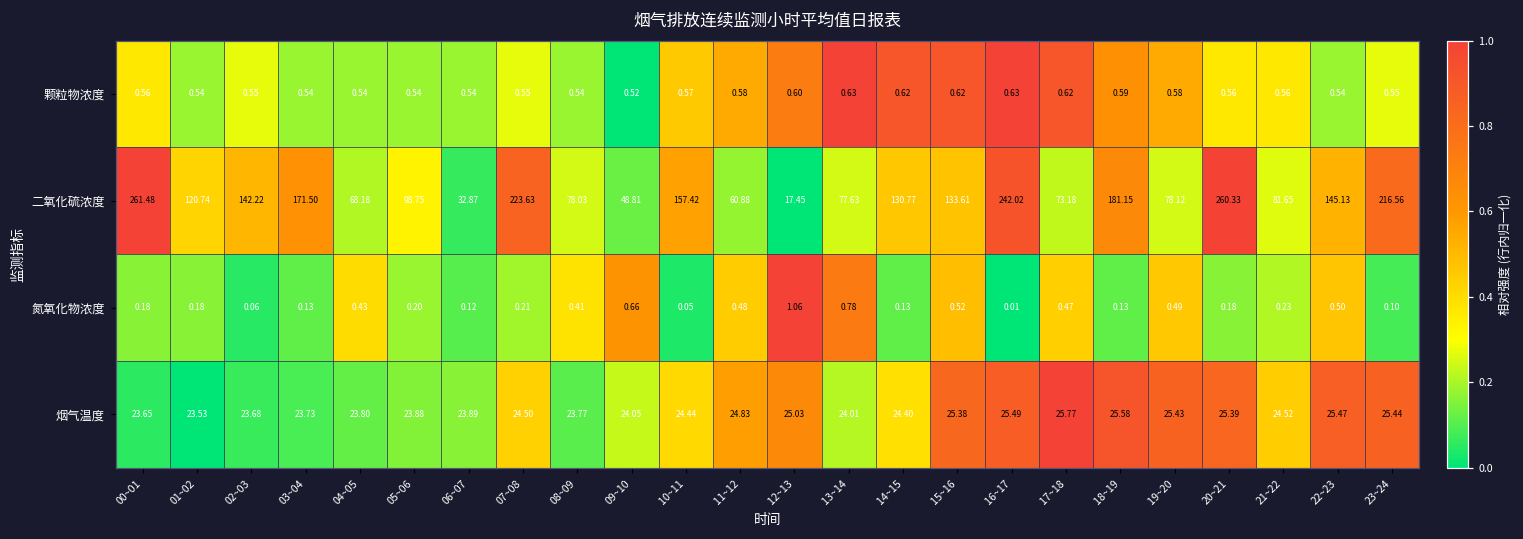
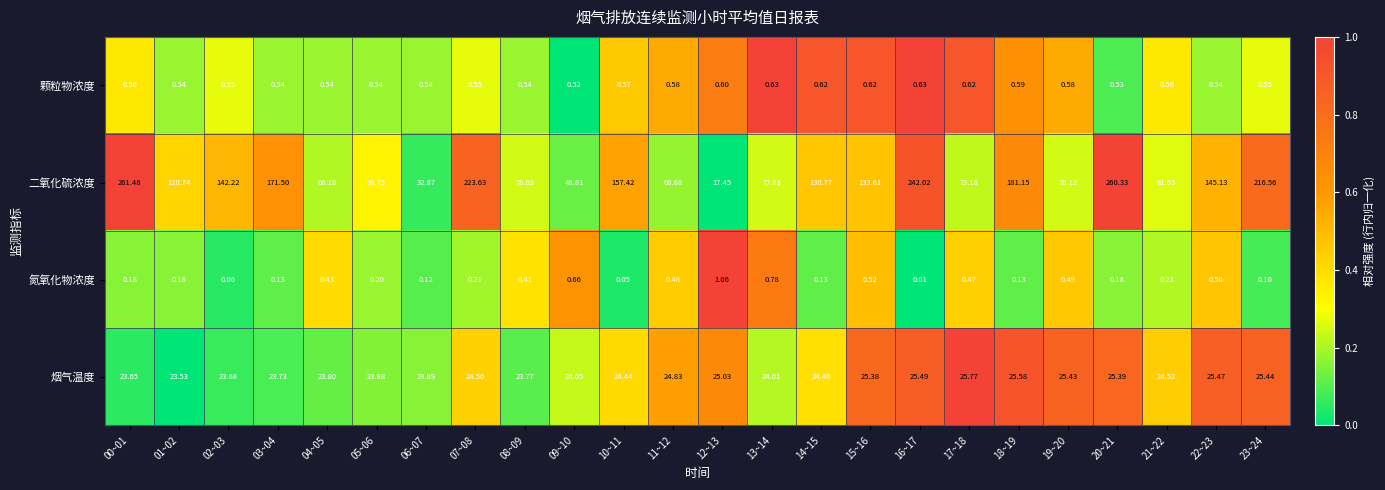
颗粒物浓度, 20~21: 0.56 -> 0.53
